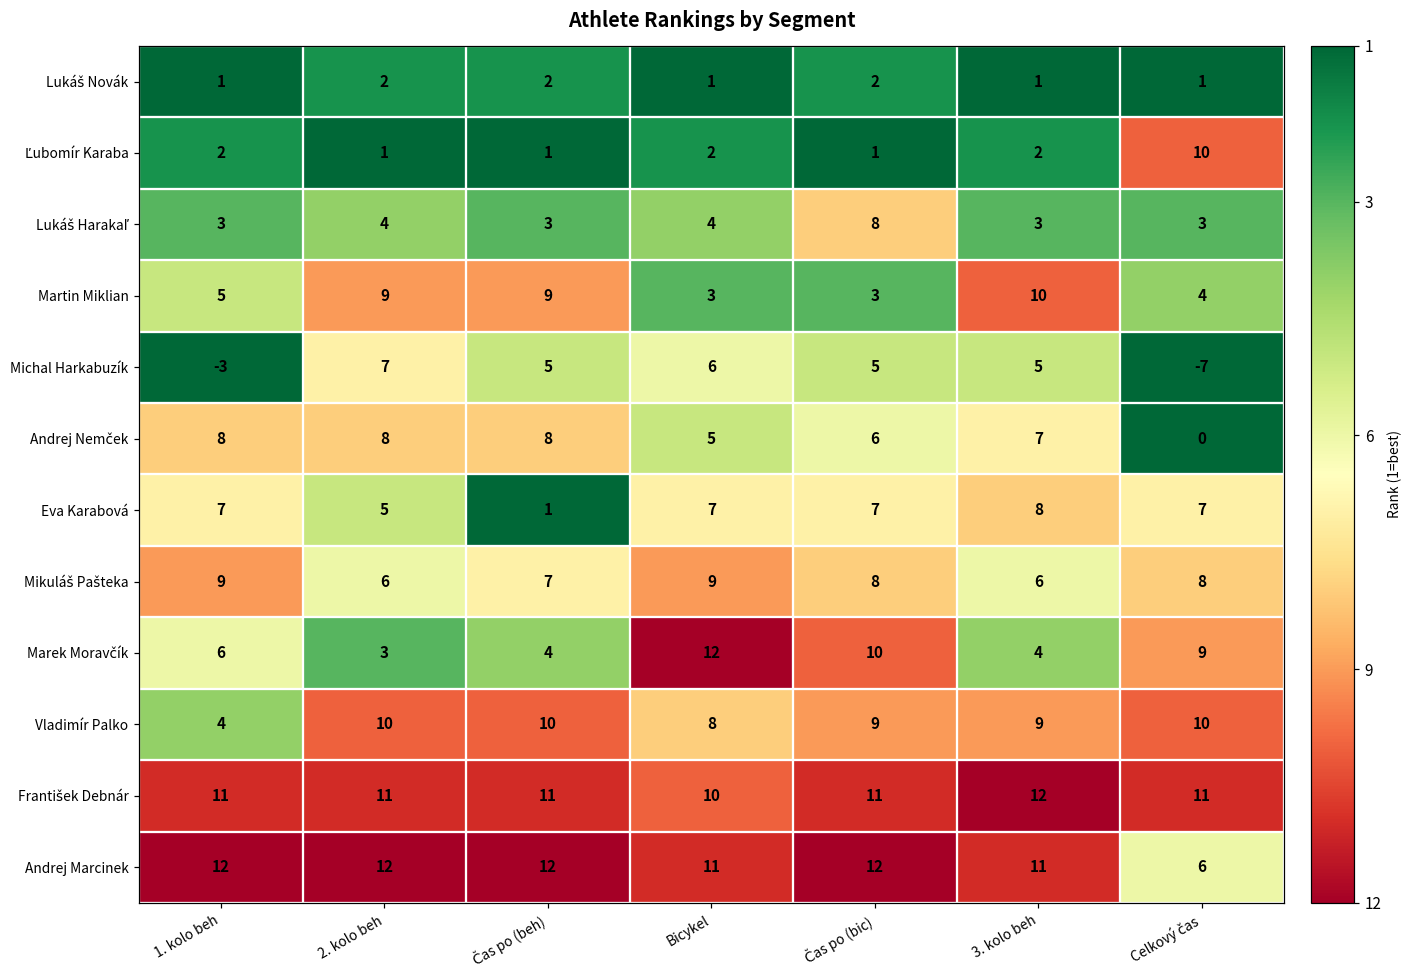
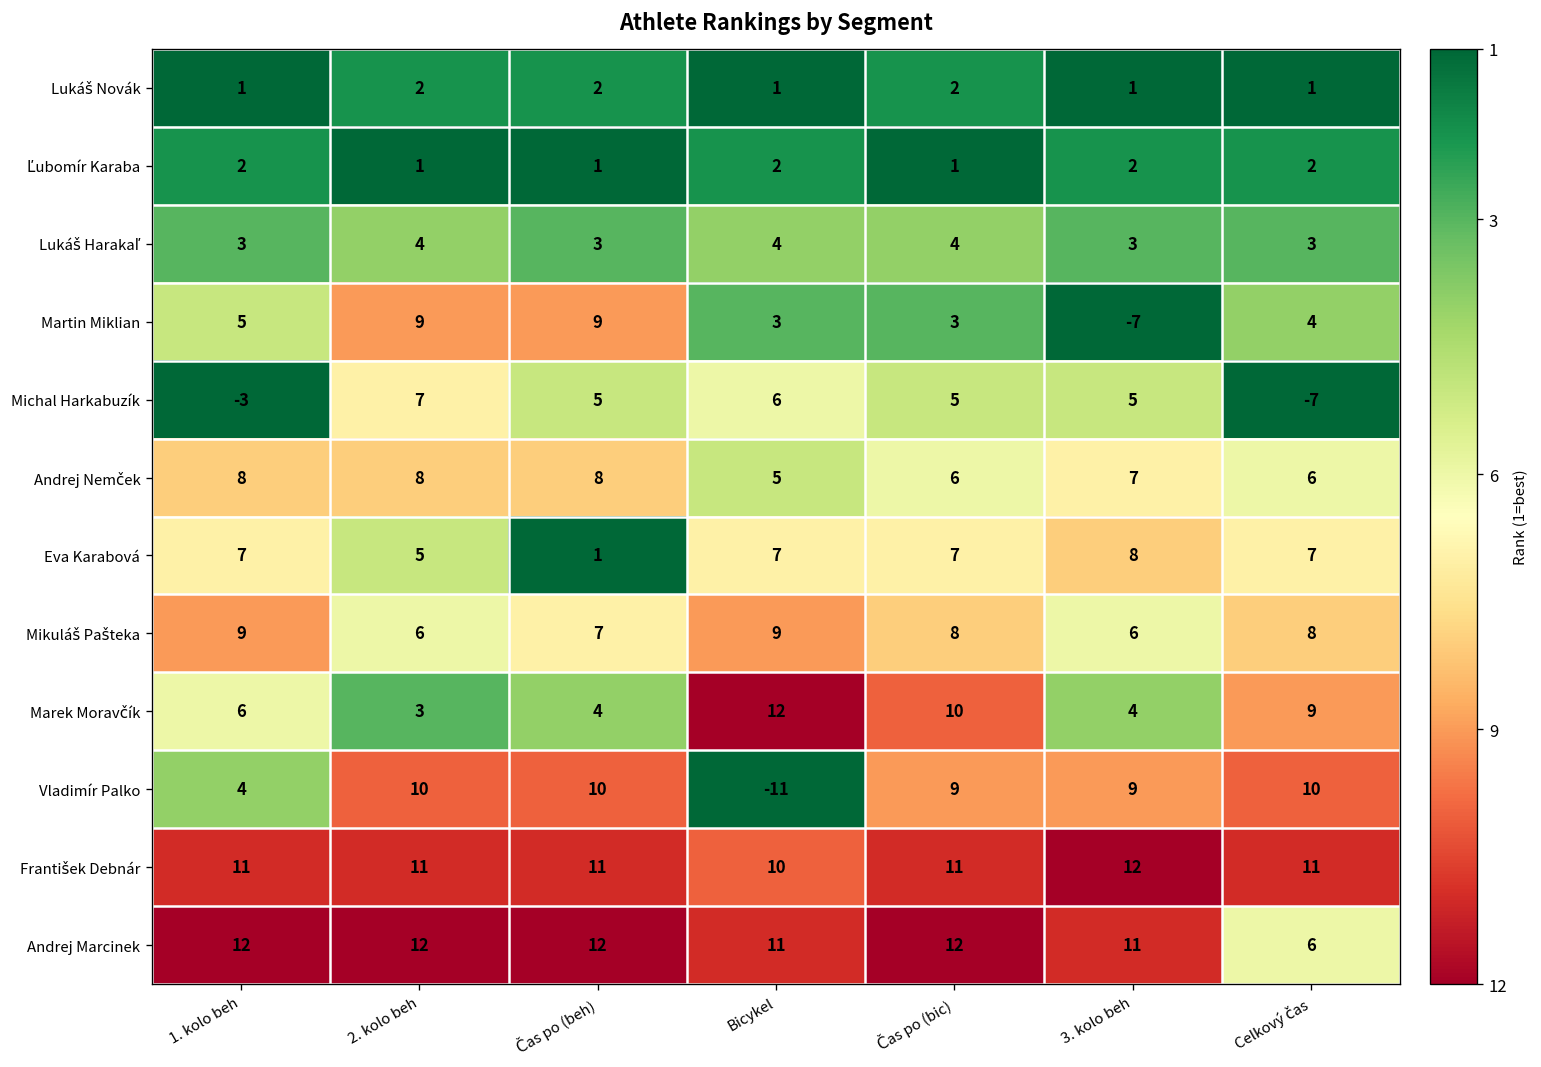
Ľubomír Karaba, Celkový čas: 10 -> 2
Lukáš Harakaľ, Čas po (bic): 8 -> 4
Martin Miklian, 3. kolo beh: 10 -> -7
Andrej Nemček, Celkový čas: 0 -> 6
Vladimír Palko, Bicykel: 8 -> -11
